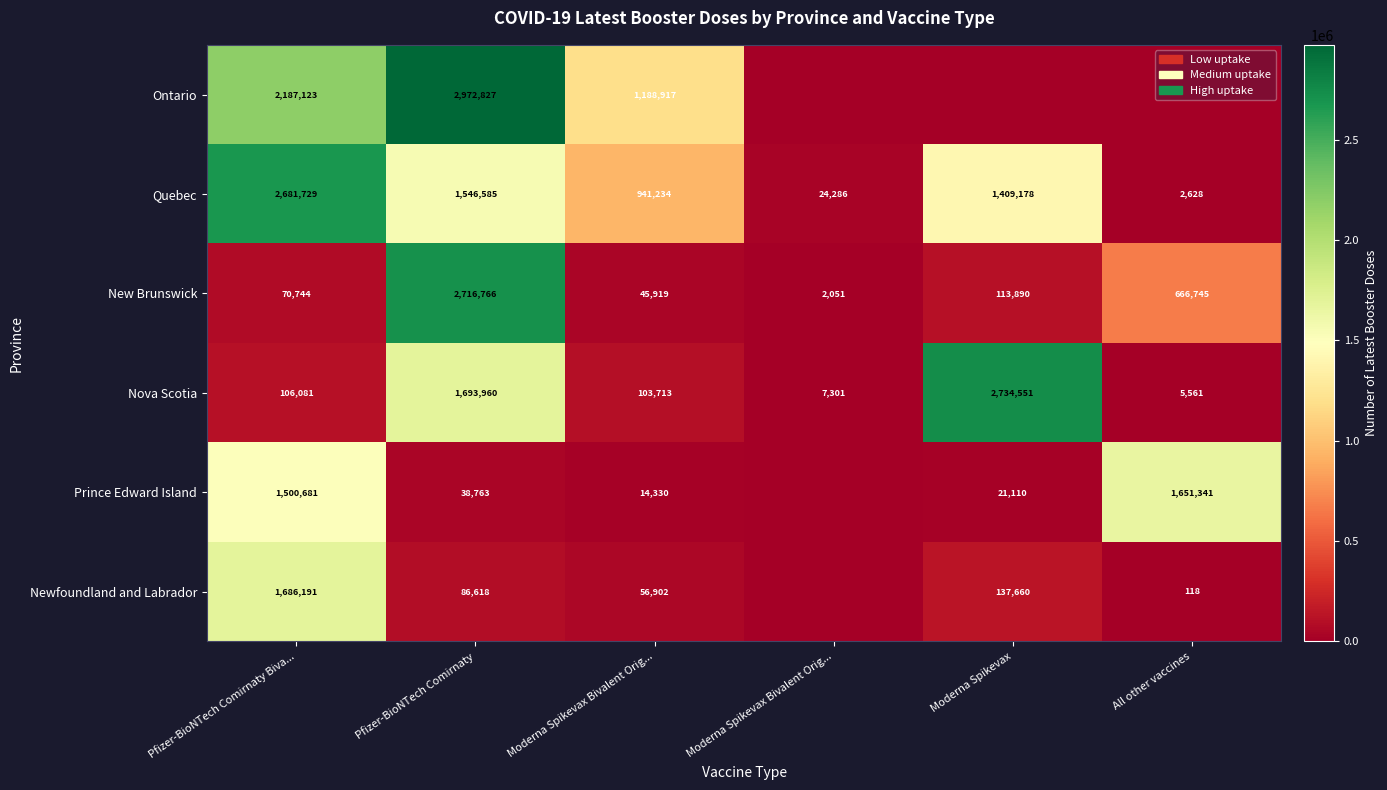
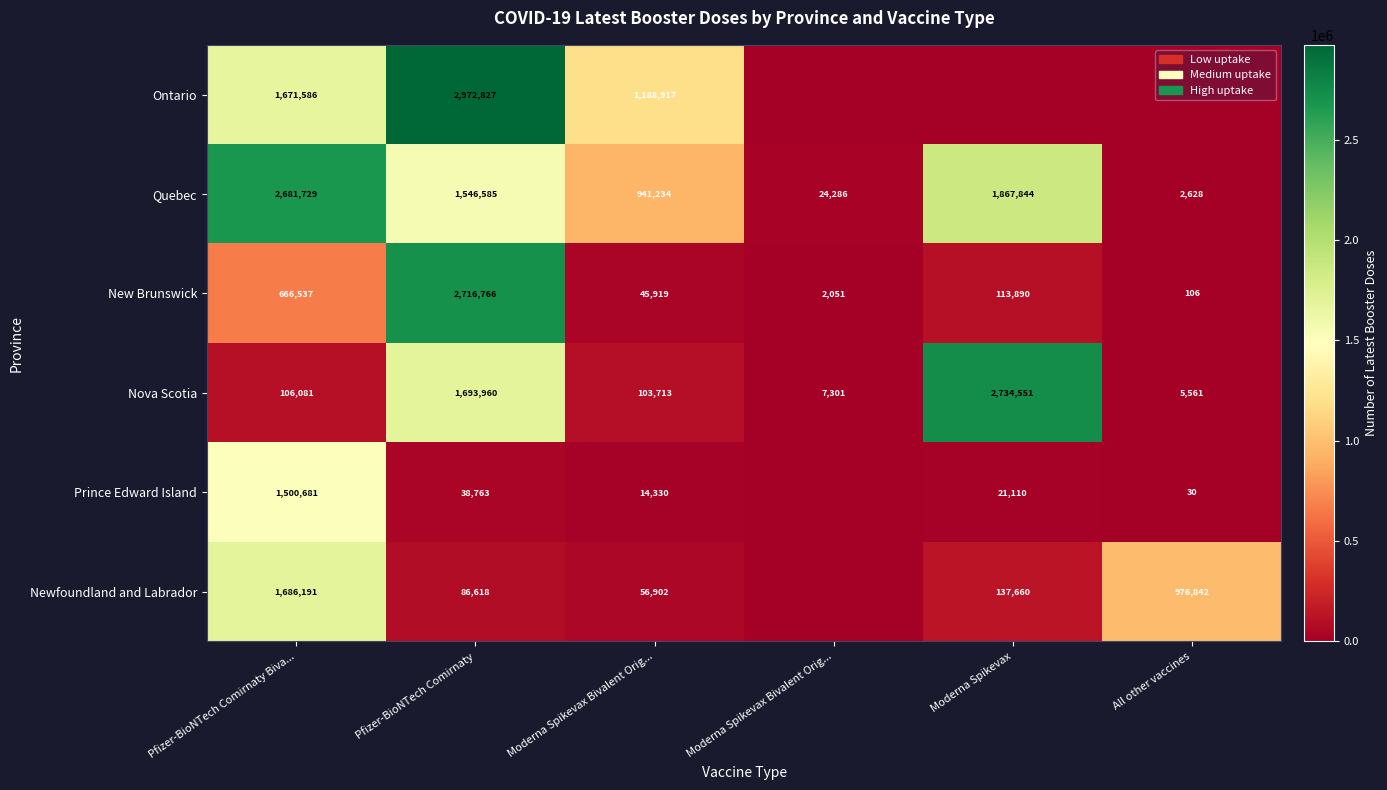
Ontario, Pfizer-BioNTech Comirnaty Biva...: 2,187,123 -> 1,671,586
Quebec, Moderna Spikevax: 1,409,178 -> 1,867,844
New Brunswick, Pfizer-BioNTech Comirnaty Biva...: 70,744 -> 666,537
New Brunswick, All other vaccines: 666,745 -> 106
Prince Edward Island, All other vaccines: 1,651,341 -> 30
Newfoundland and Labrador, All other vaccines: 118 -> 976,842
